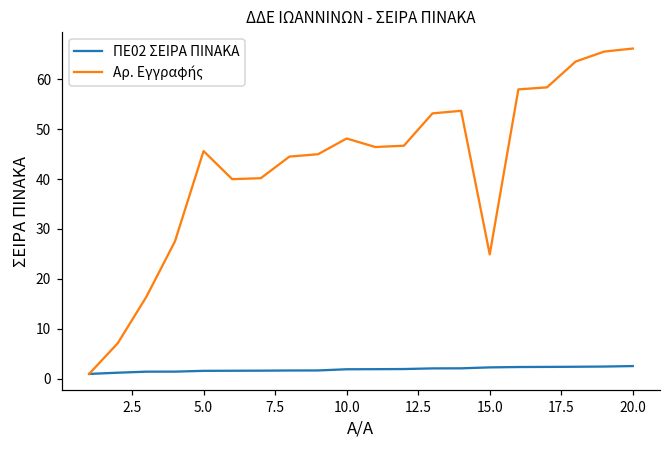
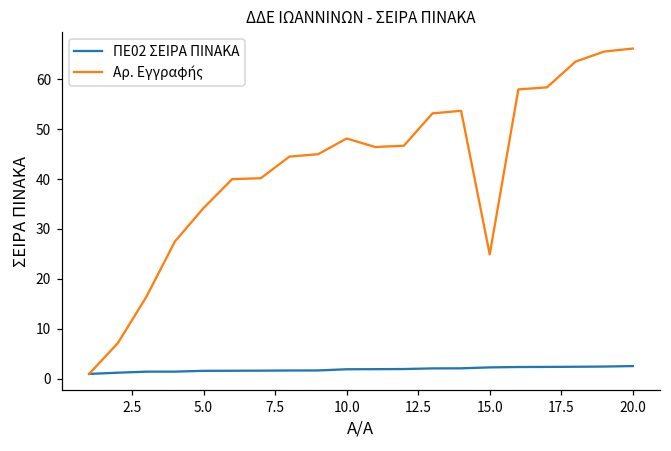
Αρ. Εγγραφής, 5.0: 46 -> 34
